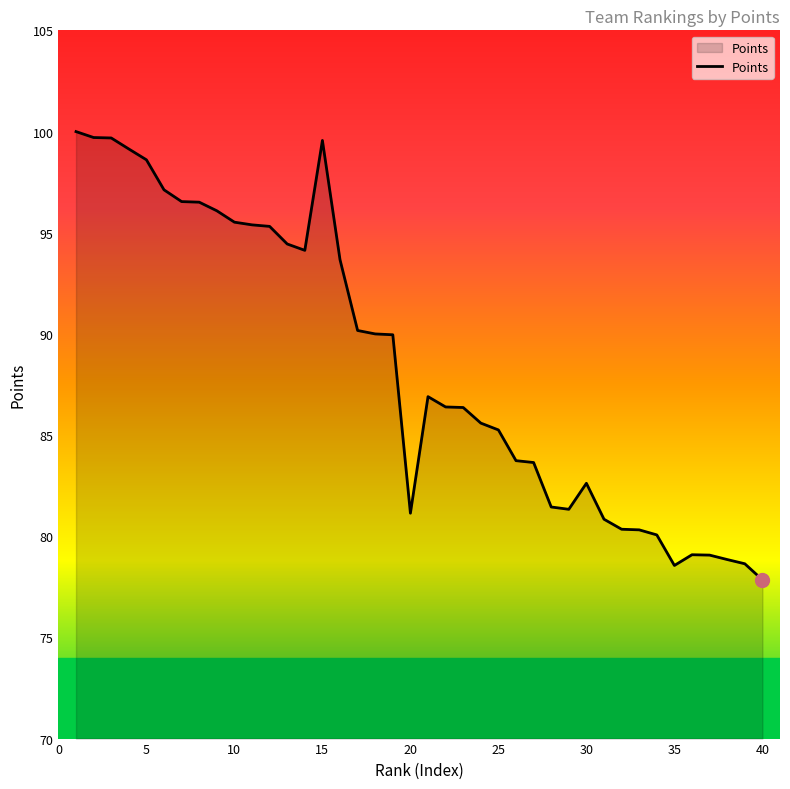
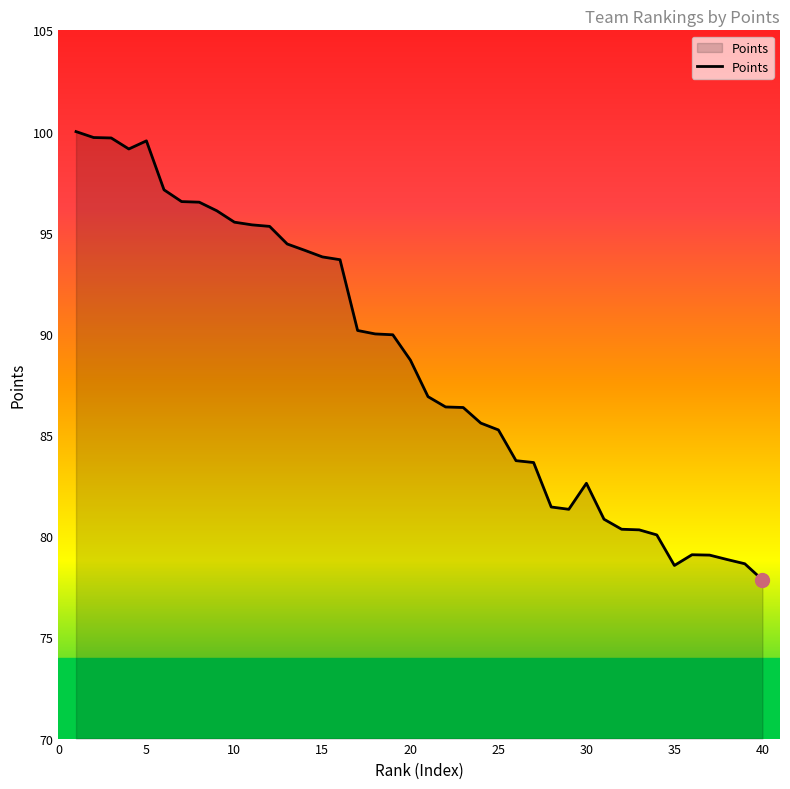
Points, 5: 98.6 -> 99.5
Points, 15: 99.6 -> 93.8
Points, 20: 81.1 -> 88.7
